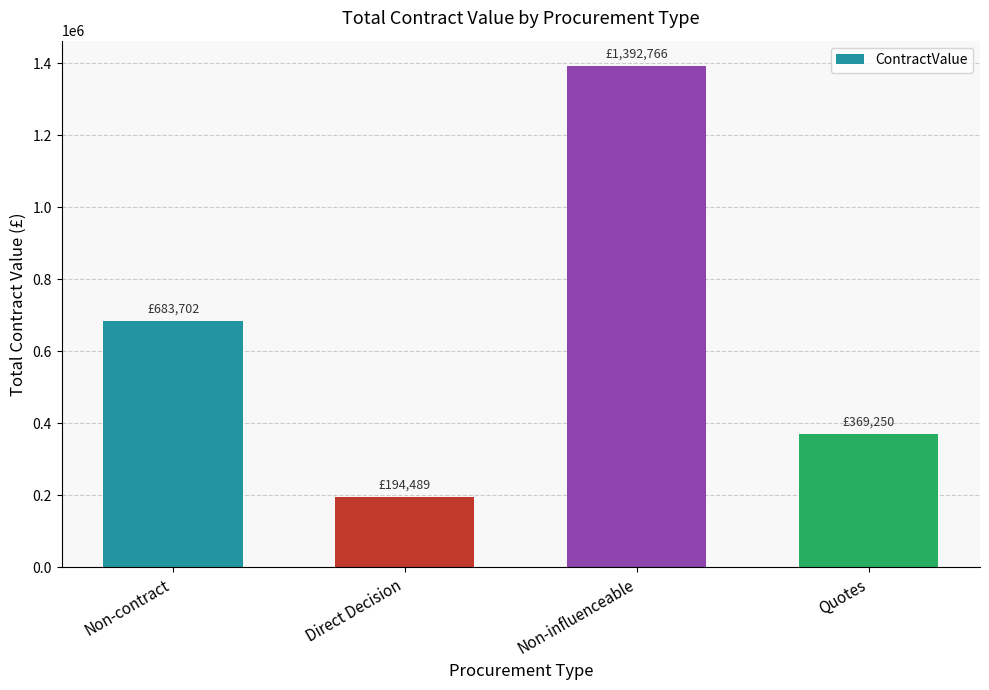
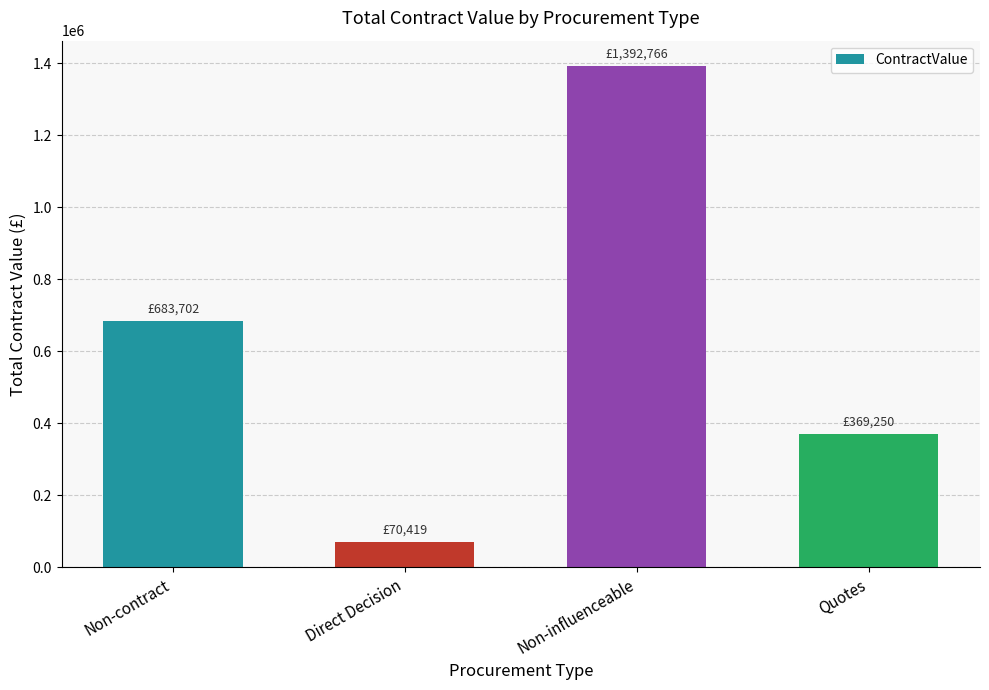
Direct Decision: £194,489 -> £70,419
